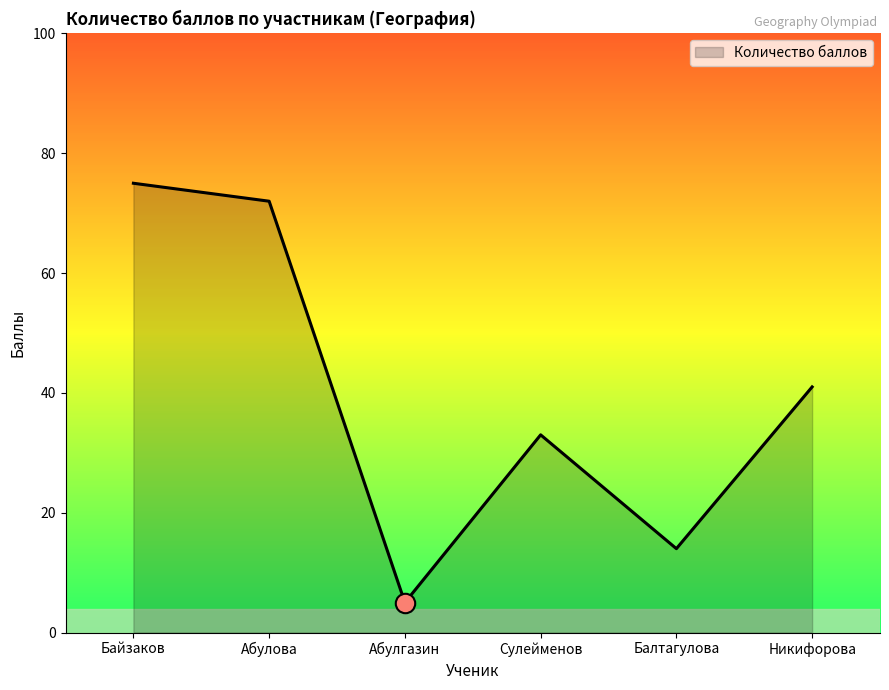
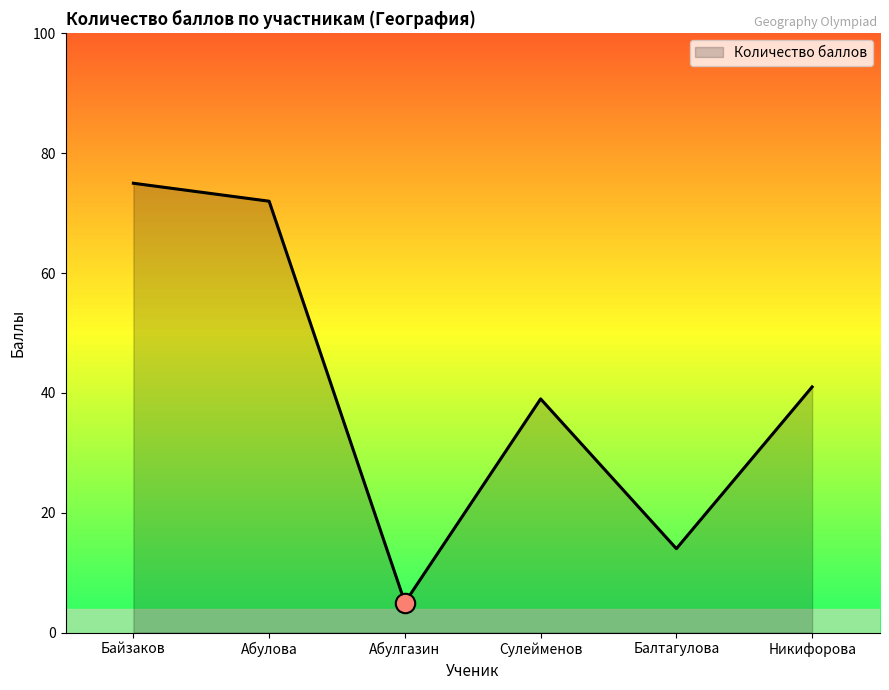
Количество баллов, Сулейменов: 33 -> 39
